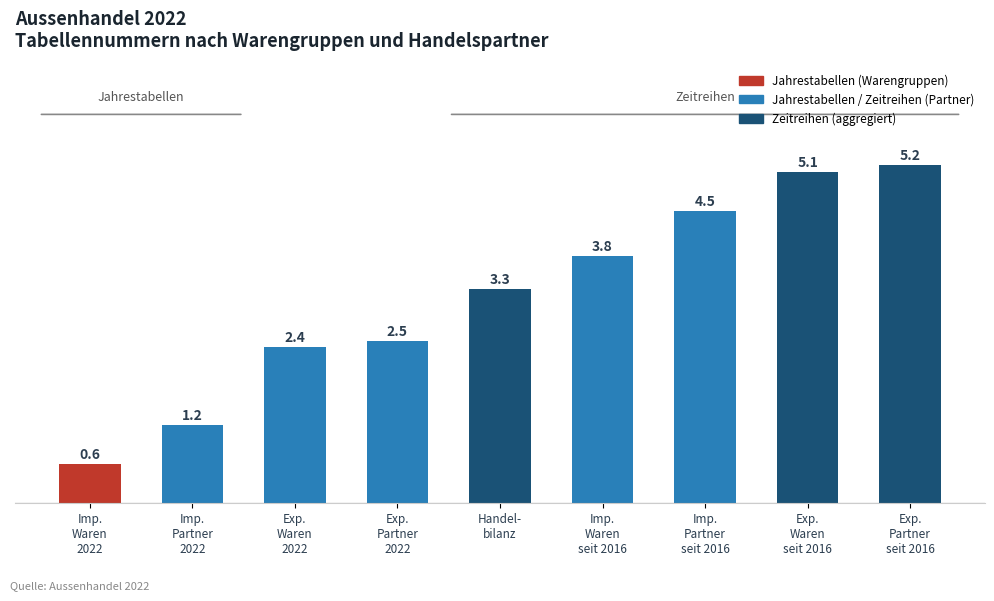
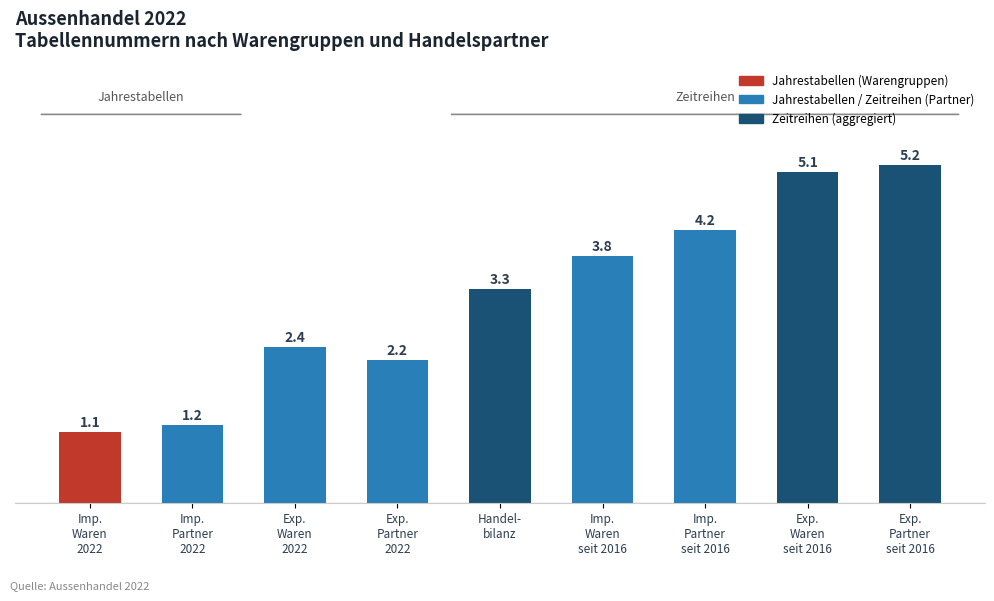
Imp. Waren 2022: 0.6 -> 1.1
Exp. Partner 2022: 2.5 -> 2.2
Imp. Partner seit 2016: 4.5 -> 4.2
